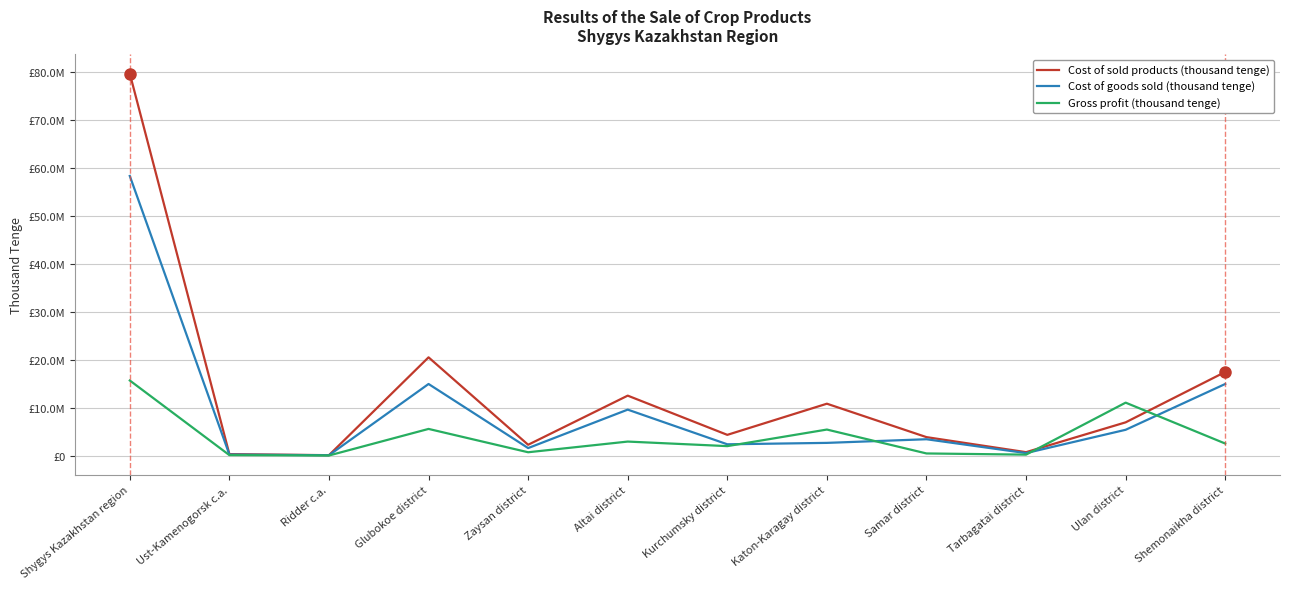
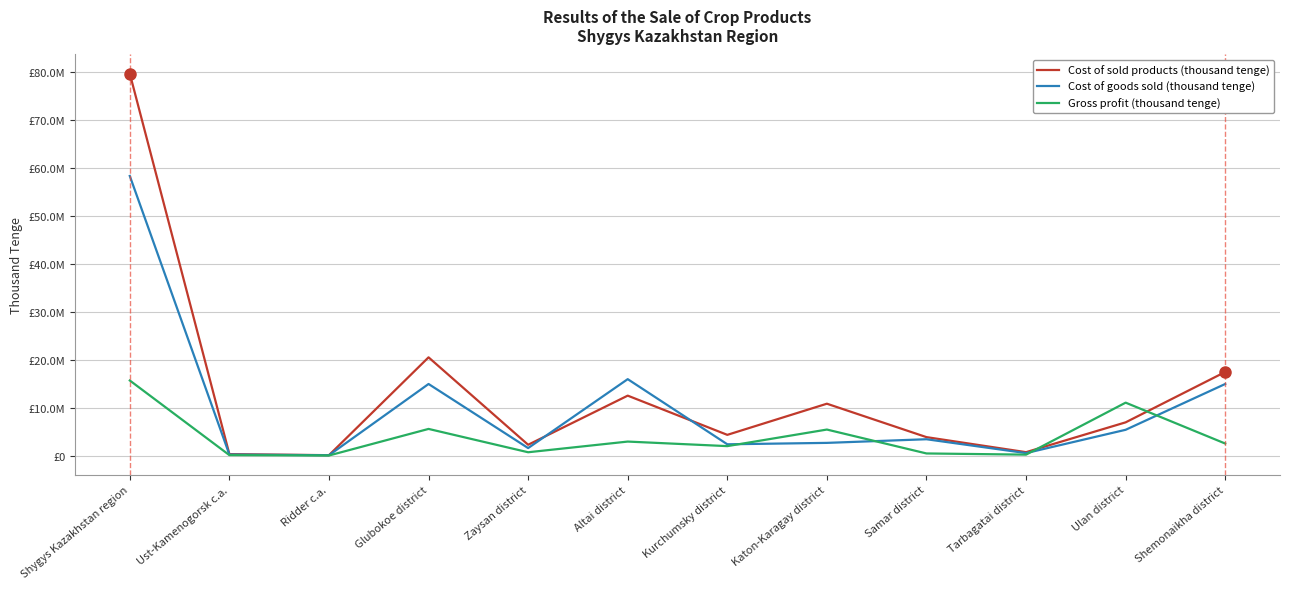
Cost of goods sold (thousand tenge), Altai district: £10000000 -> £16000000
